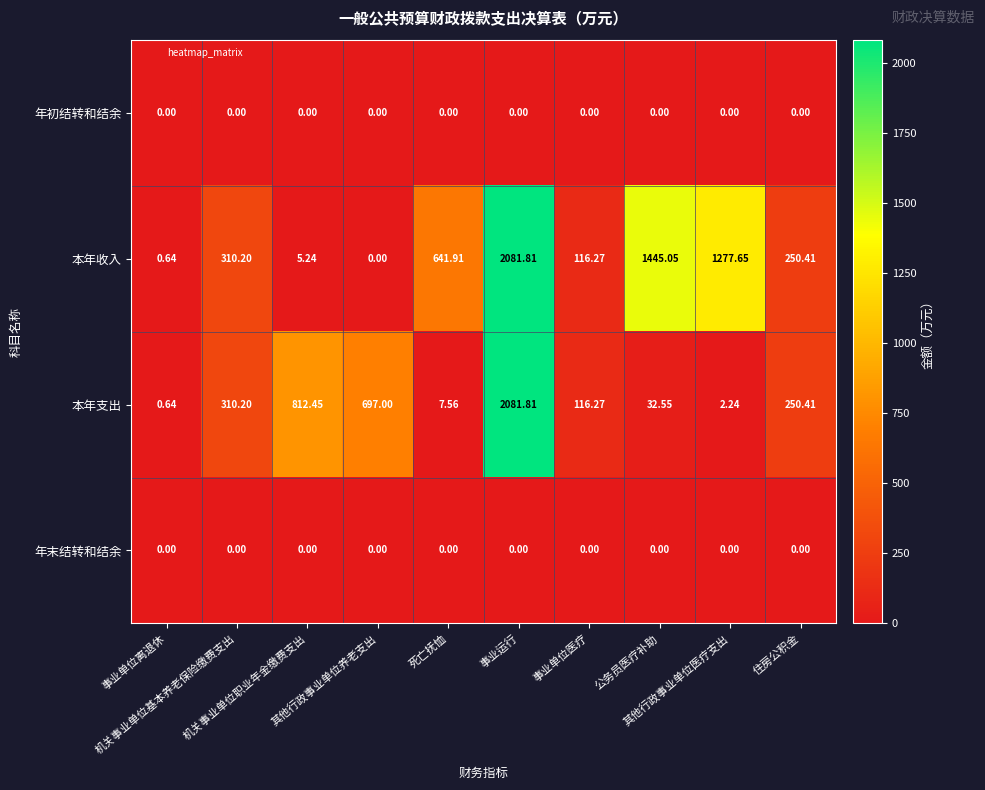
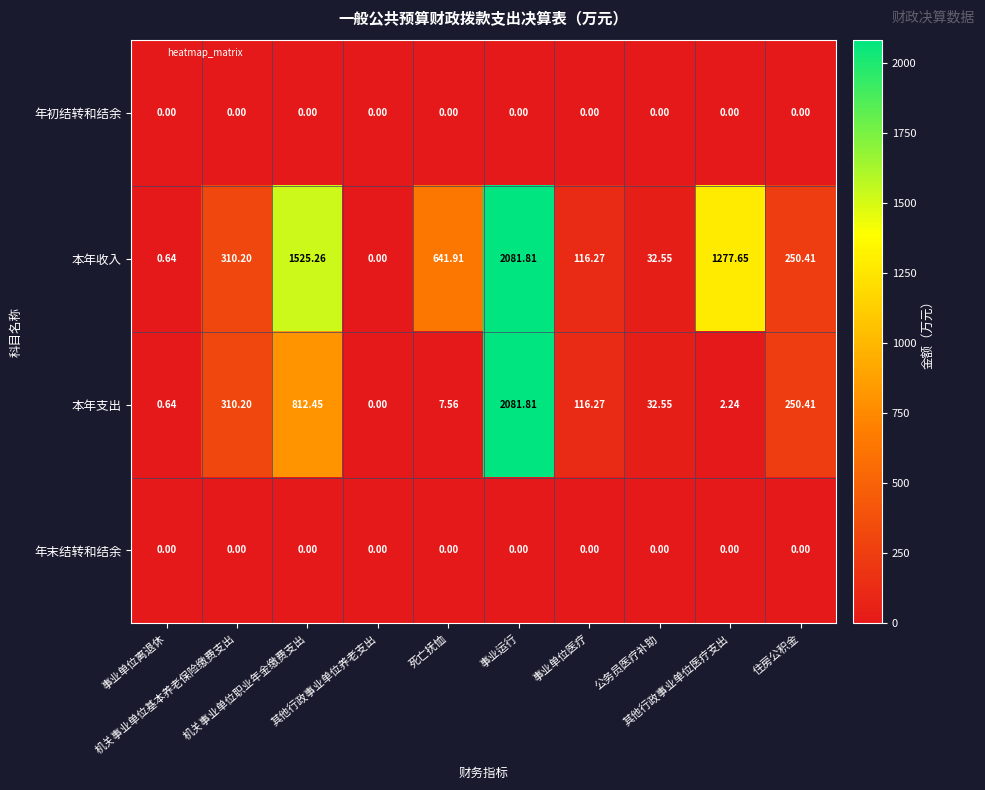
本年收入, 机关事业单位职业年金缴费支出: 5.24 -> 1525.26
本年收入, 公务员医疗补助: 1445.05 -> 32.55
本年支出, 其他行政事业单位养老支出: 697.00 -> 0.00
